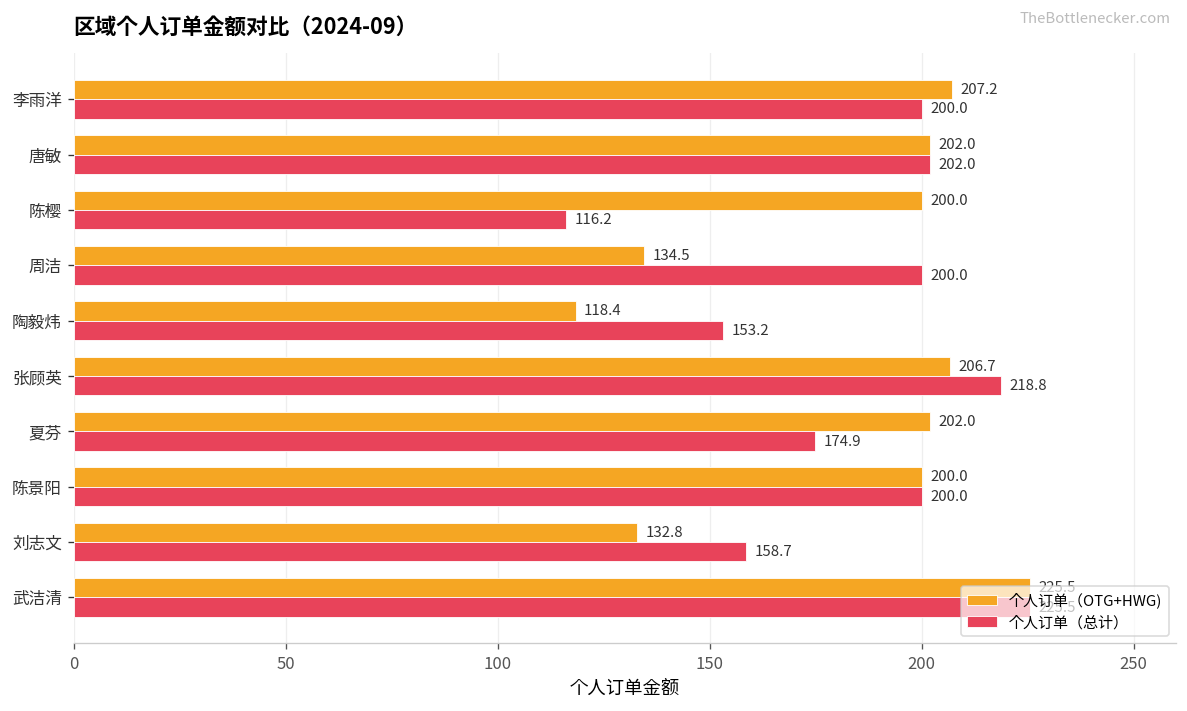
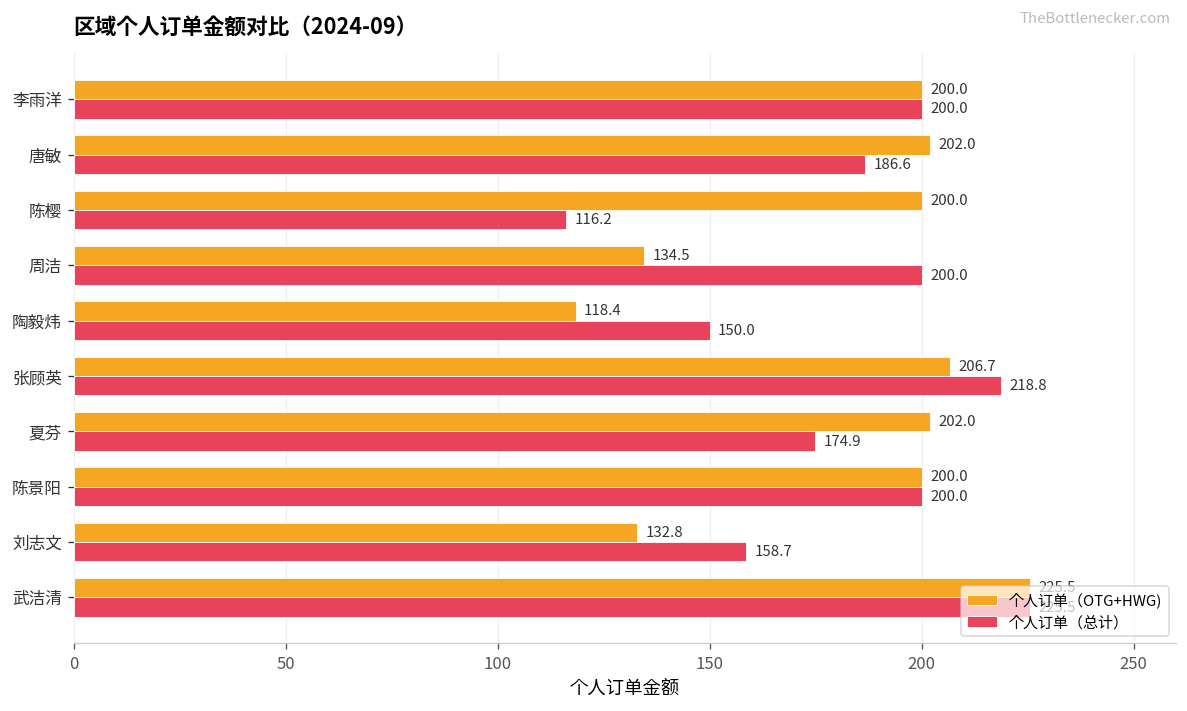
个人订单（OTG+HWG), 李雨洋: 207.2 -> 200.0
个人订单（总计）, 唐敏: 202.0 -> 186.6
个人订单（总计）, 陶毅炜: 153.2 -> 150.0
